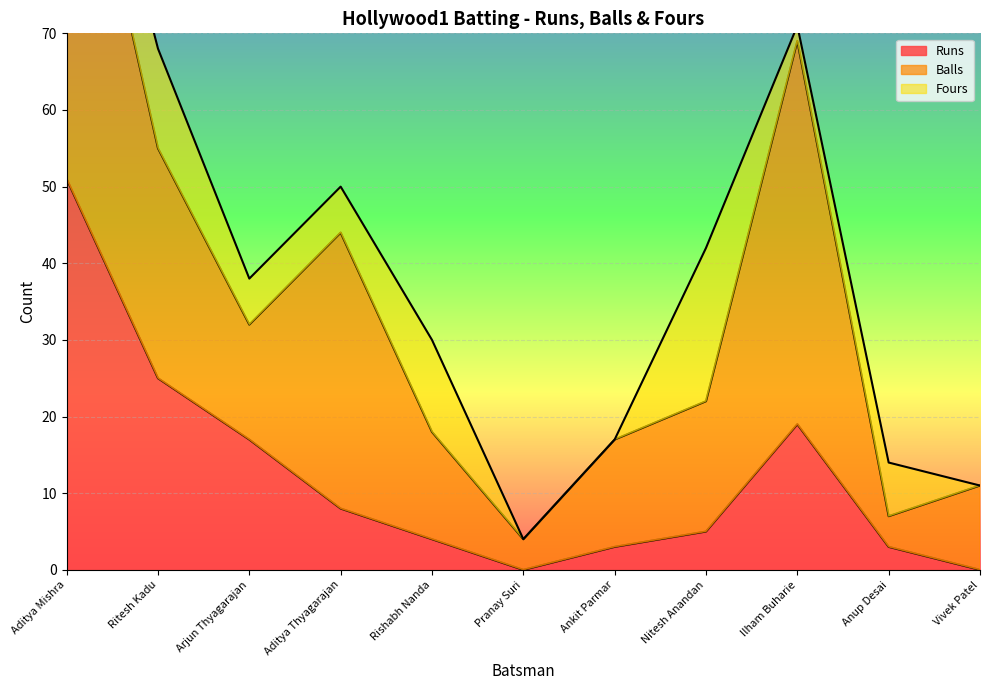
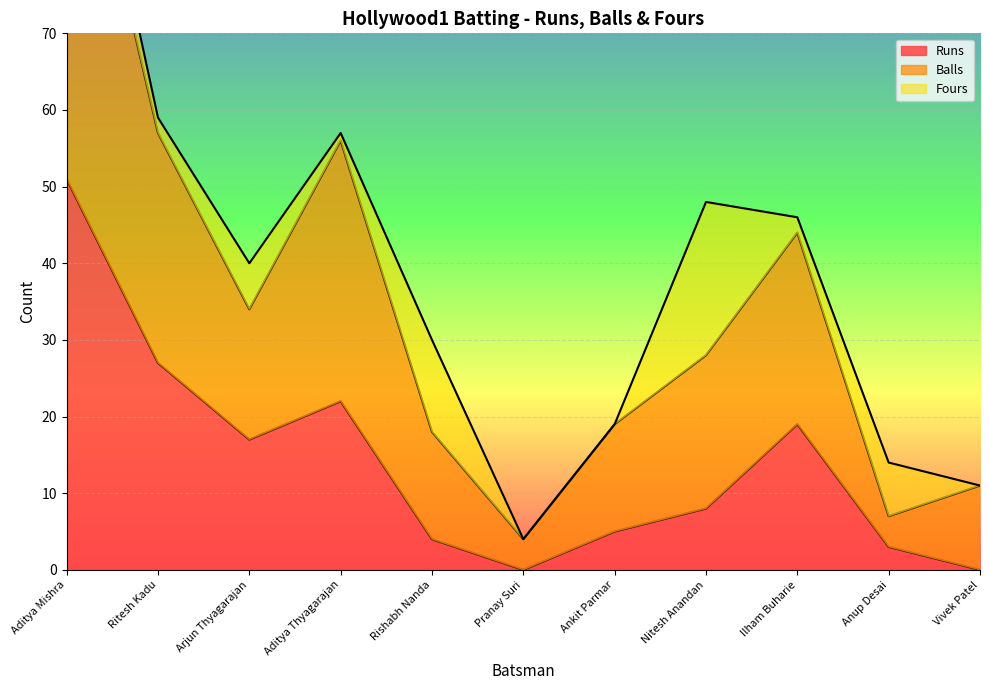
Runs, Ritesh Kadu: 25 -> 27
Fours, Ritesh Kadu: 13 -> 2
Balls, Arjun Thyagarajan: 15 -> 17
Runs, Aditya Thyagarajan: 8 -> 22
Balls, Aditya Thyagarajan: 36 -> 34
Fours, Aditya Thyagarajan: 6 -> 1
Runs, Ankit Parmar: 3 -> 5
Runs, Nitesh Anandan: 5 -> 8
Balls, Nitesh Anandan: 17 -> 20
Balls, Ilham Buharie: 50 -> 25
